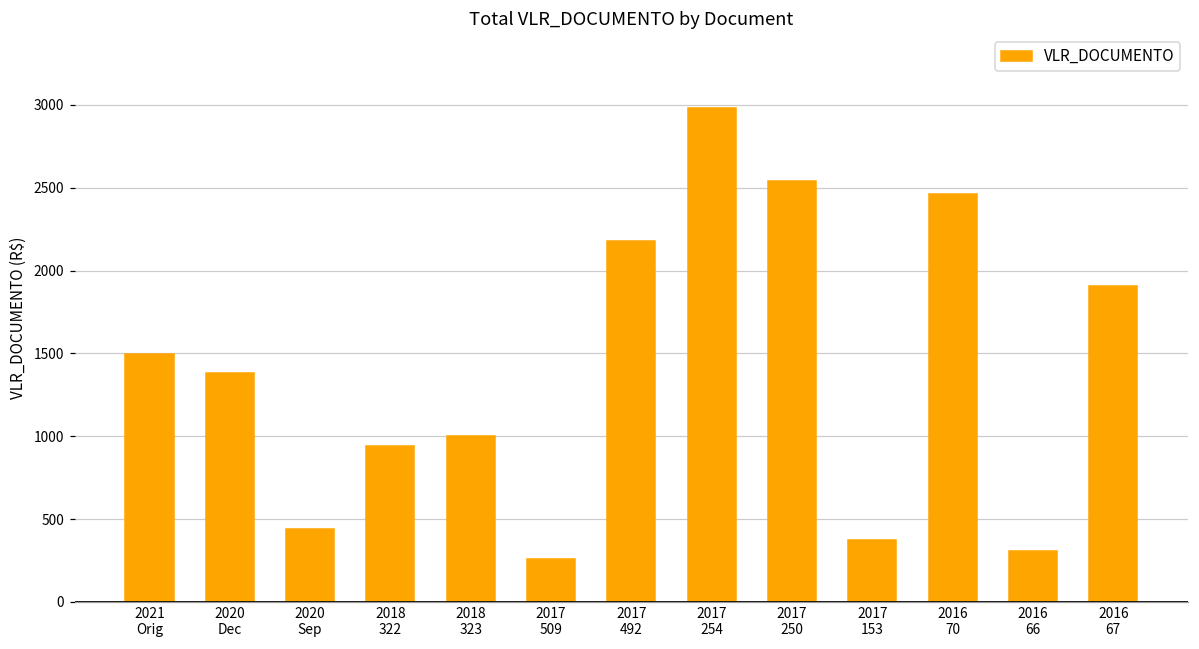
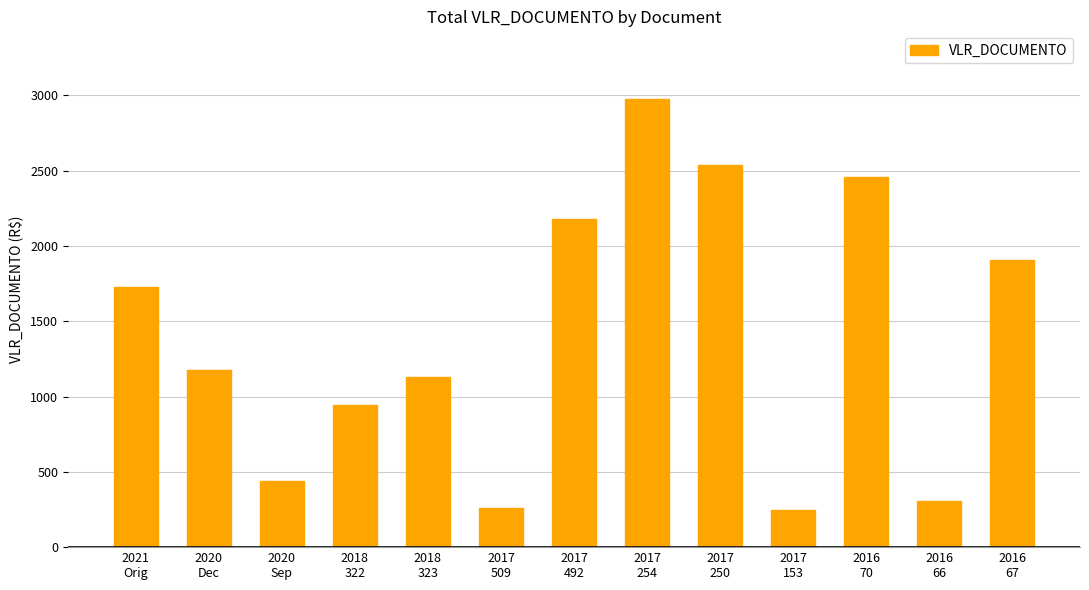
2021 Orig: 1500 -> 1730
2020 Dec: 1380 -> 1180
2018 323: 1000 -> 1130
2017 153: 370 -> 250
